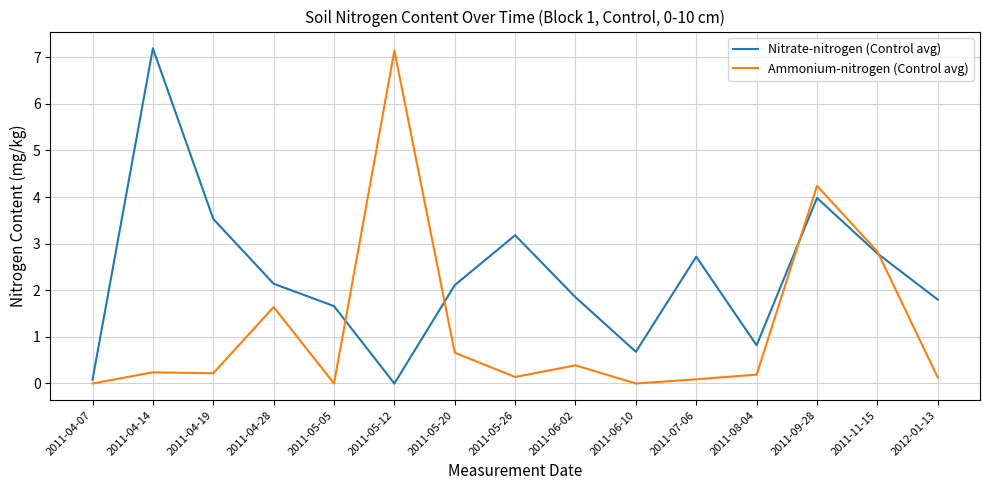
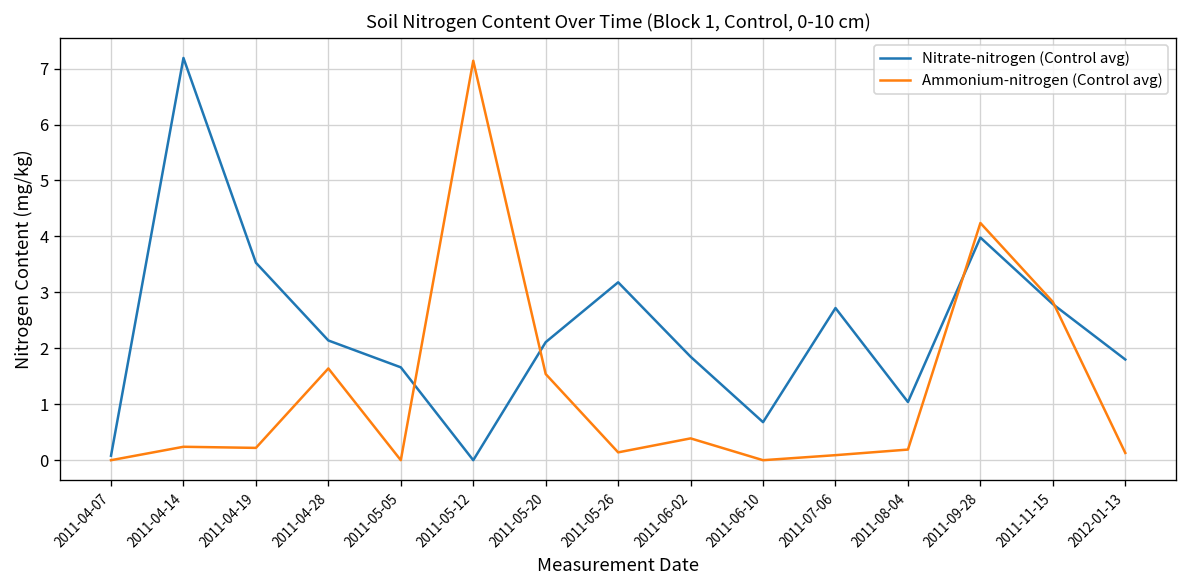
Ammonium-nitrogen (Control avg), 2011-05-20: 0.7 -> 1.5
Nitrate-nitrogen (Control avg), 2011-08-04: 0.8 -> 1.0
